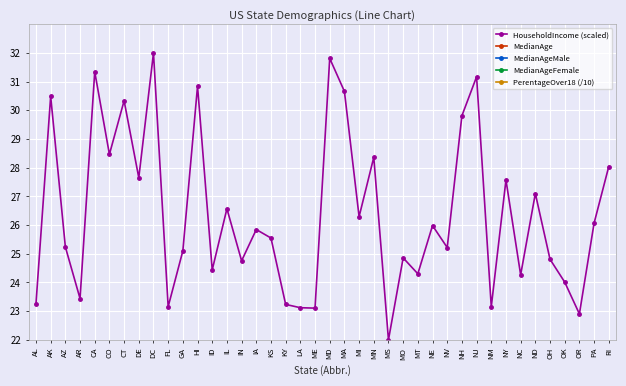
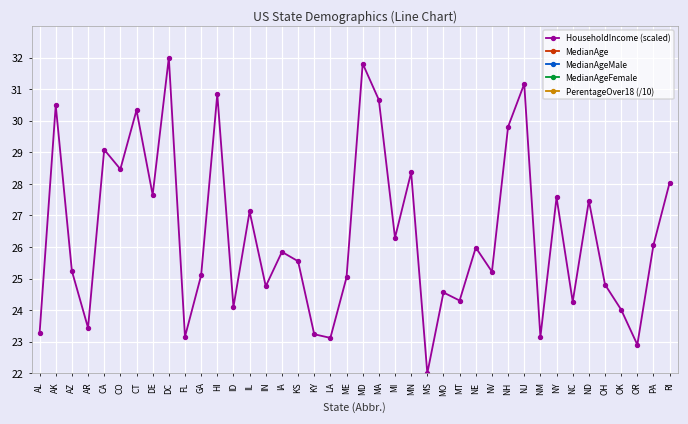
HouseholdIncome (scaled), CA: 31.3 -> 29.1
HouseholdIncome (scaled), ID: 24.4 -> 24.1
HouseholdIncome (scaled), IL: 26.6 -> 27.1
HouseholdIncome (scaled), ME: 23.1 -> 25.0
HouseholdIncome (scaled), MO: 24.9 -> 24.6
HouseholdIncome (scaled), ND: 27.1 -> 27.5
